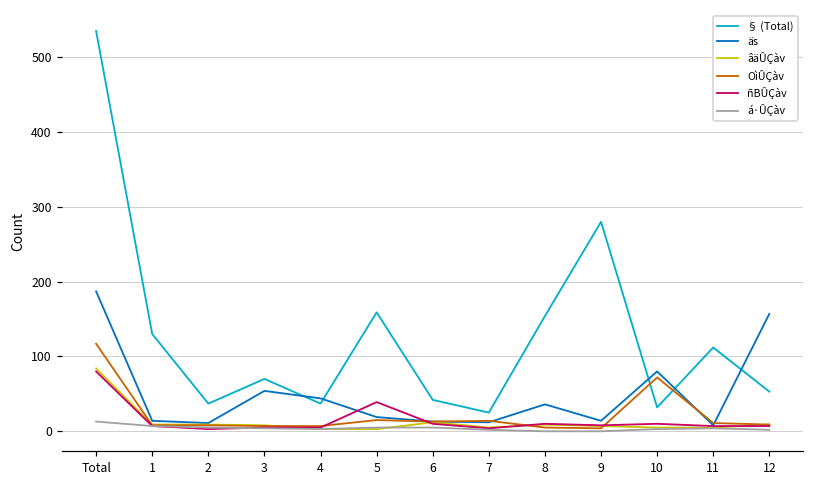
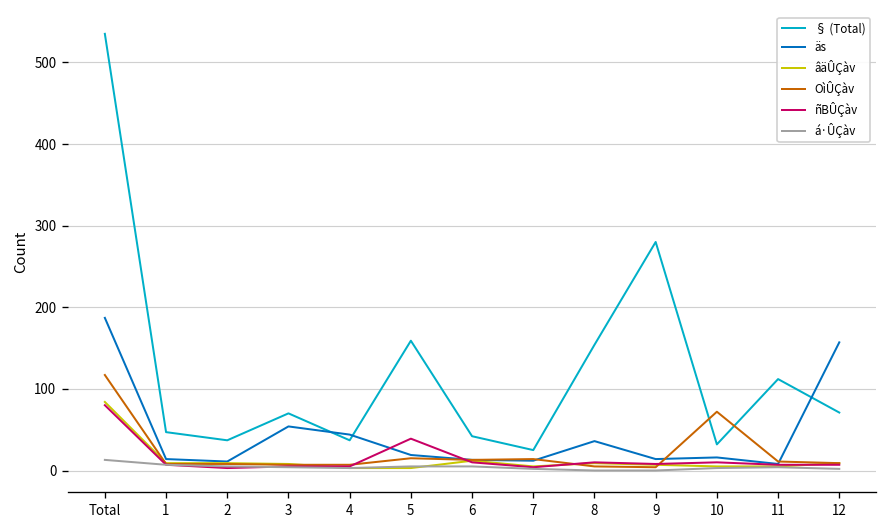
§ (Total), 1: 130 -> 50
äs, 10: 80 -> 20
§ (Total), 12: 50 -> 70
